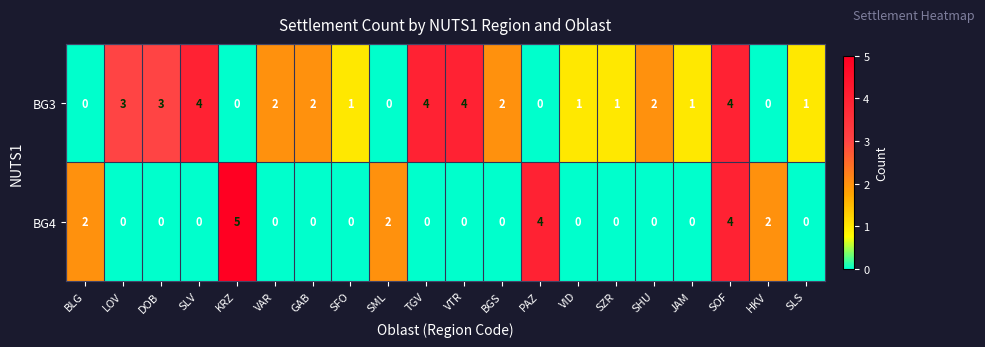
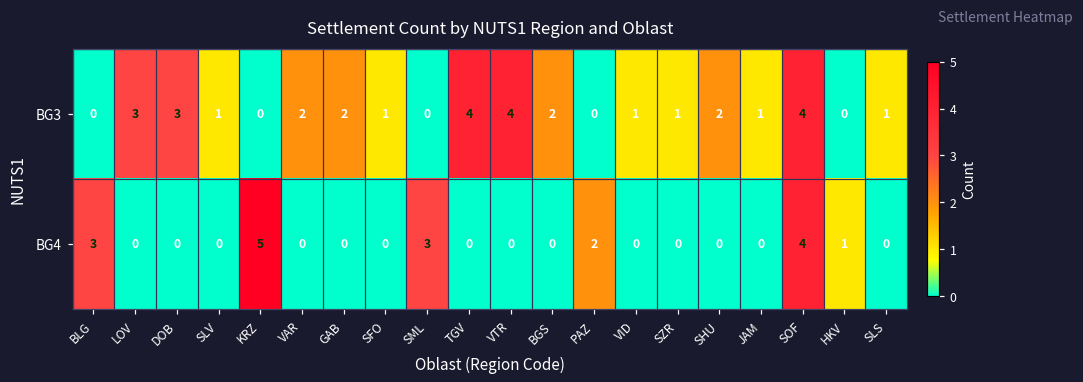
BG3, SLV: 4 -> 1
BG4, BLG: 2 -> 3
BG4, SML: 2 -> 3
BG4, PAZ: 4 -> 2
BG4, HKV: 2 -> 1
